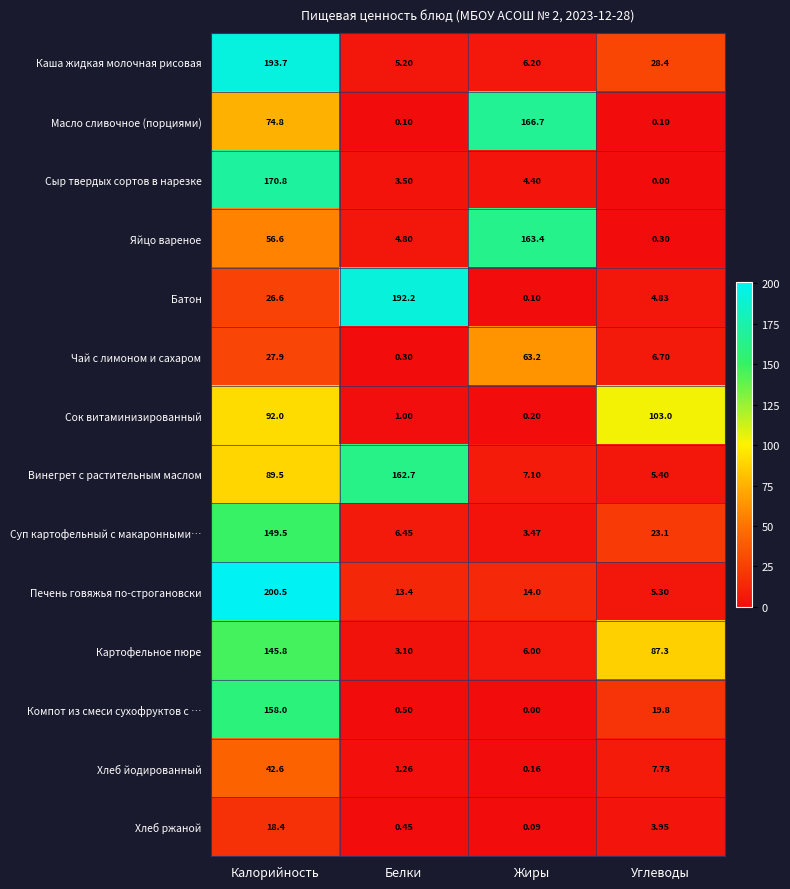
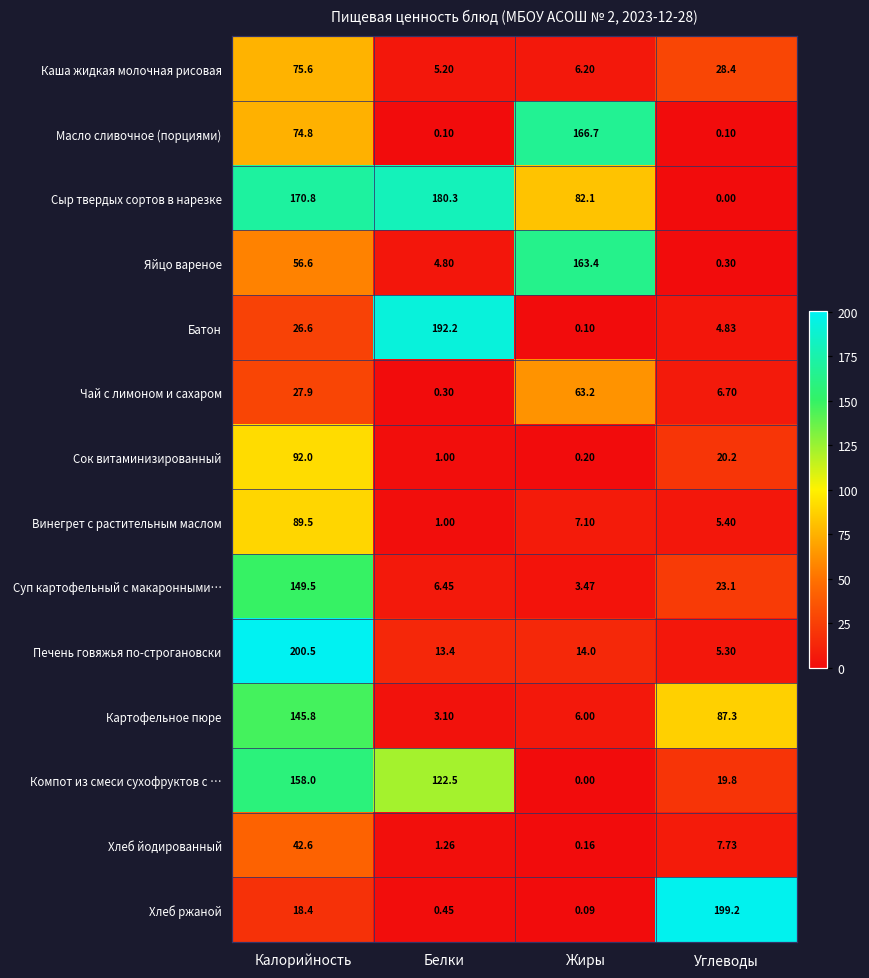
Каша жидкая молочная рисовая, Калорийность: 193.7 -> 75.6
Сыр твердых сортов в нарезке, Белки: 3.50 -> 180.3
Сыр твердых сортов в нарезке, Жиры: 4.40 -> 82.1
Сок витаминизированный, Углеводы: 103.0 -> 20.2
Винегрет с растительным маслом, Белки: 162.7 -> 1.00
Компот из смеси сухофруктов с …, Белки: 0.50 -> 122.5
Хлеб ржаной, Углеводы: 3.95 -> 199.2
